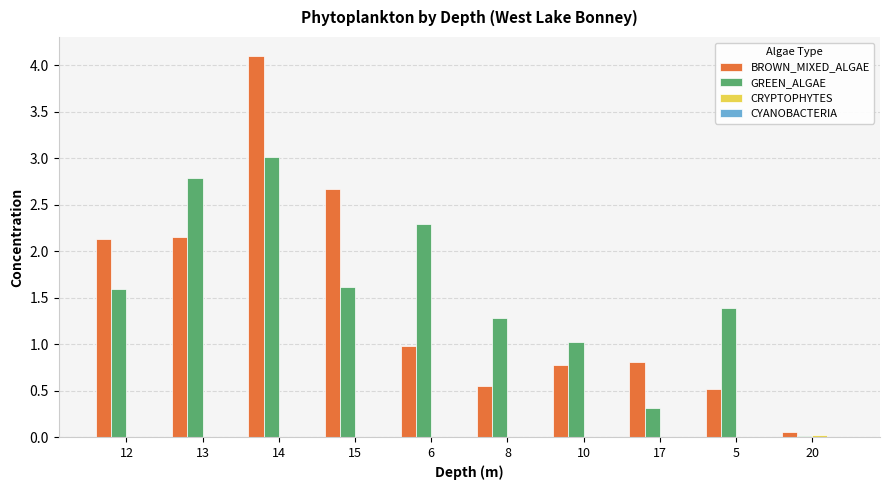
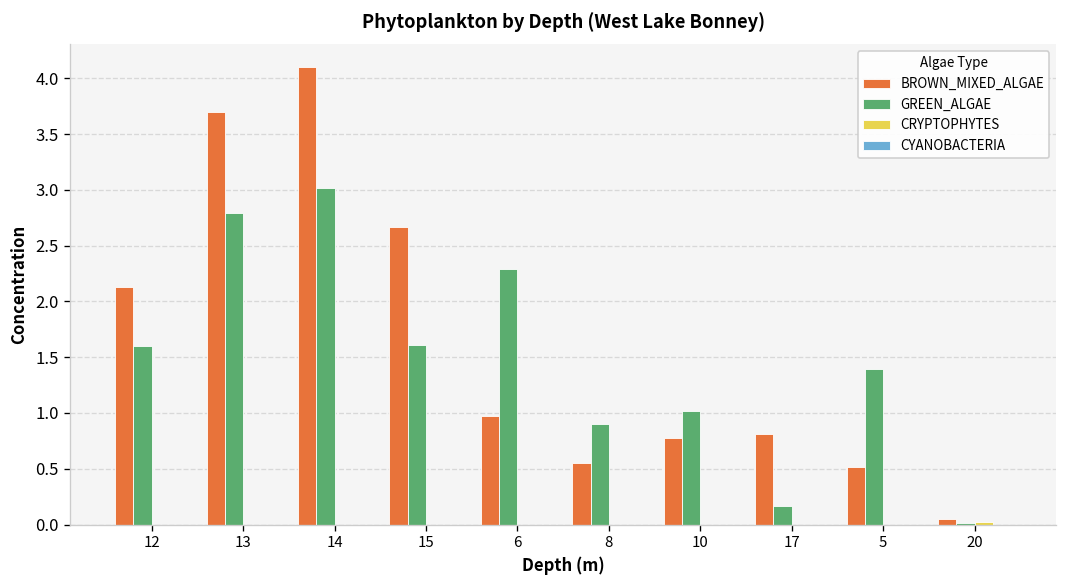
BROWN_MIXED_ALGAE, 13: 2.1 -> 3.7
GREEN_ALGAE, 8: 1.3 -> 0.9
GREEN_ALGAE, 17: 0.3 -> 0.2
